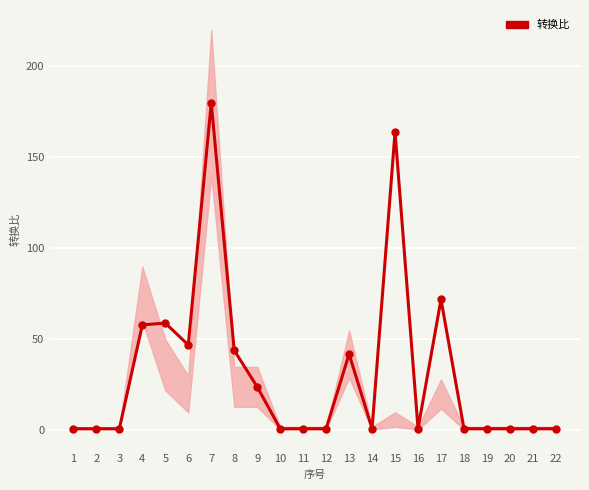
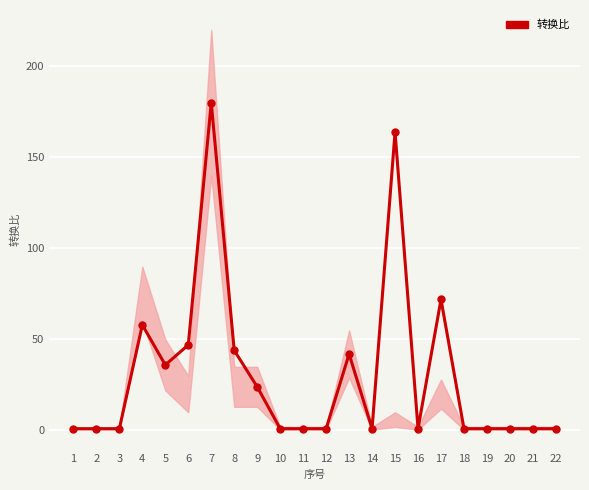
转换比, 5: 59 -> 36
